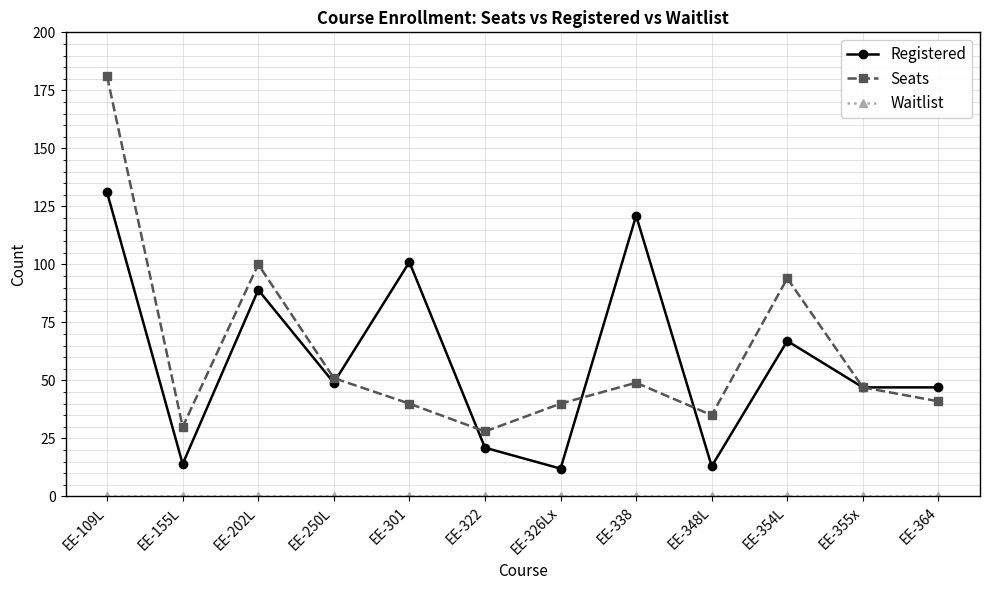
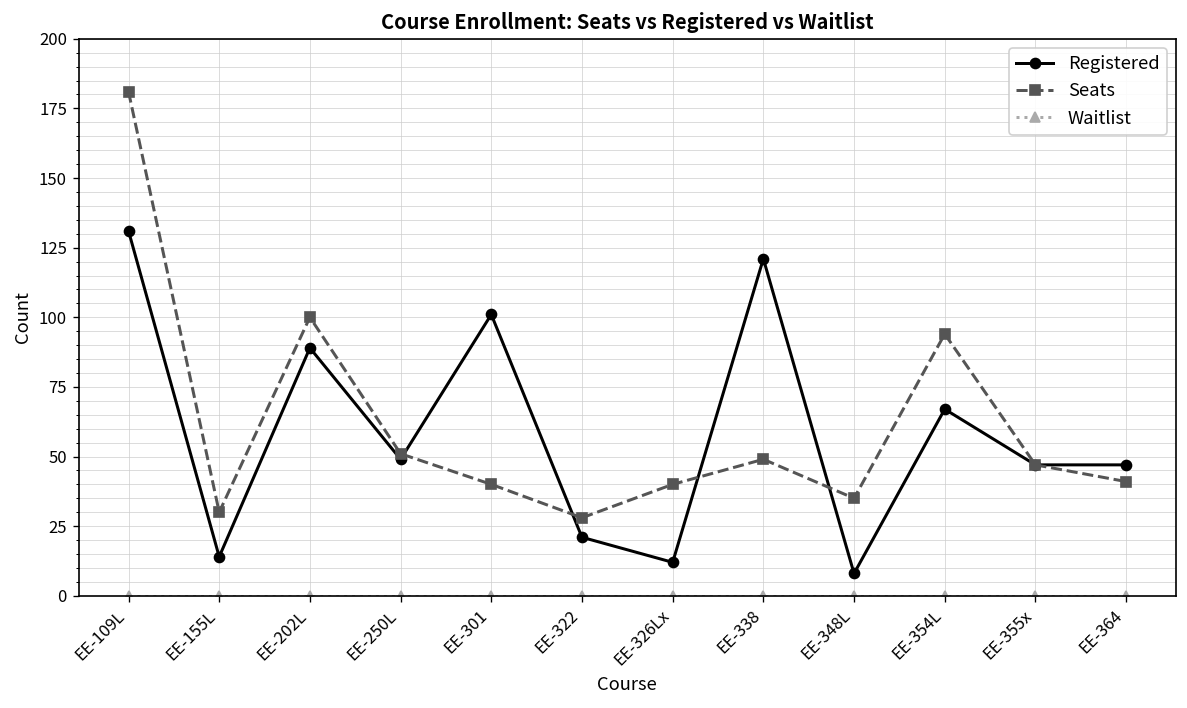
Registered, EE-348L: 13 -> 8
